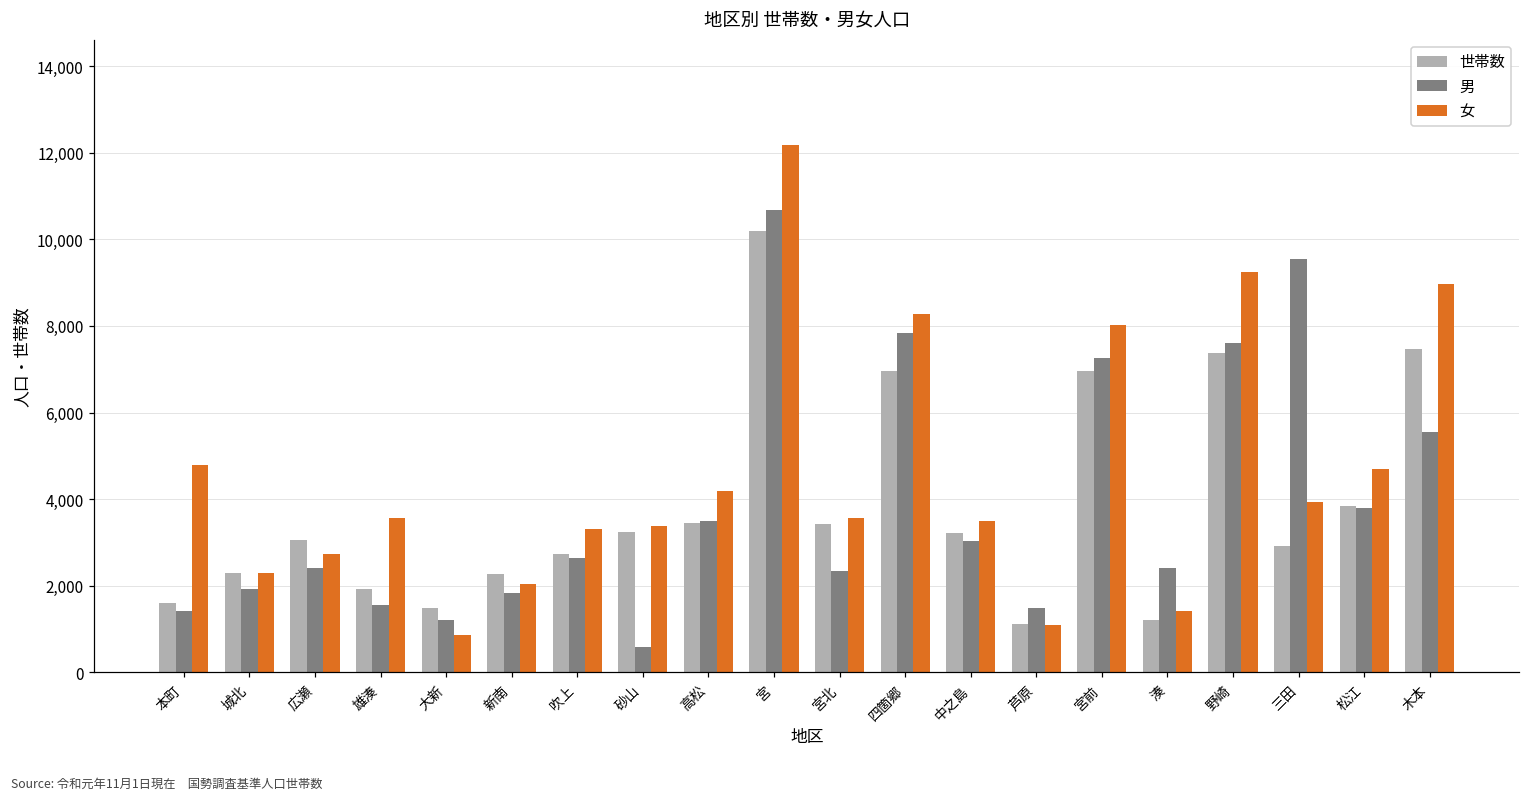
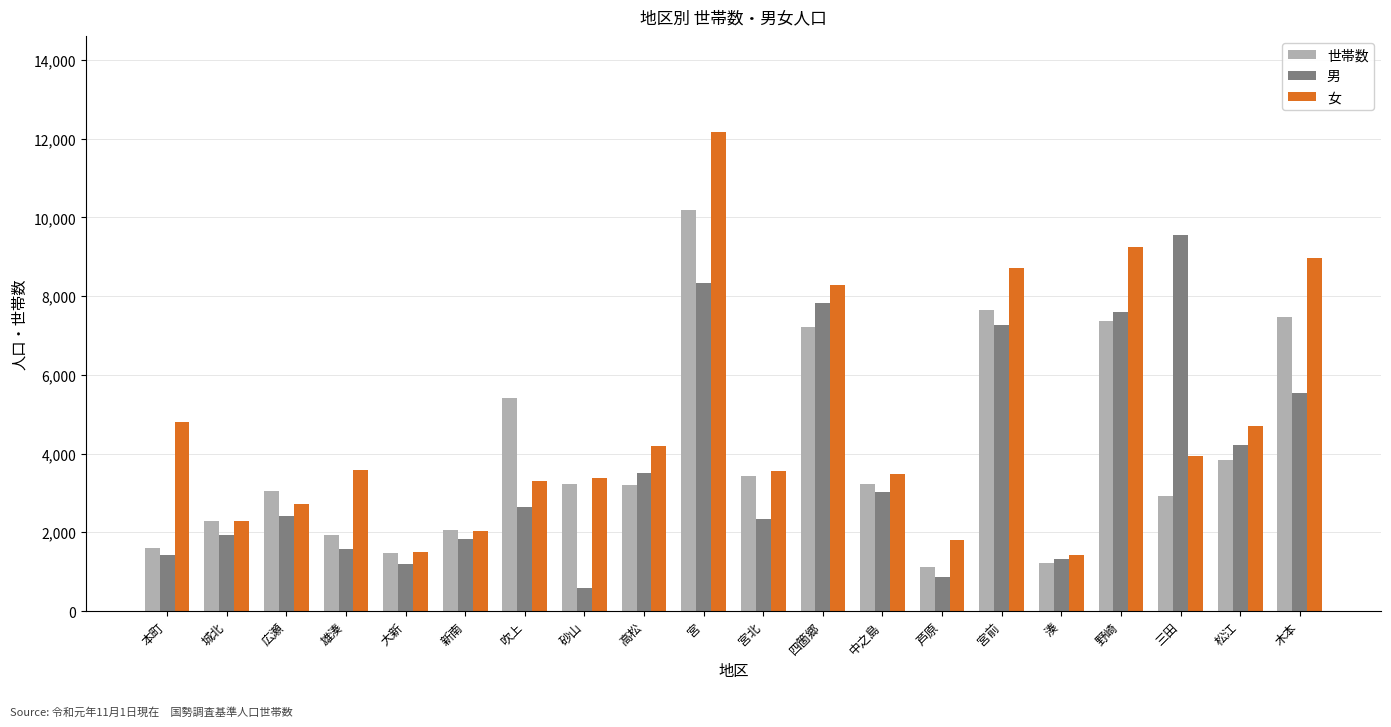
女, 大新: 900 -> 1,500
世帯数, 新南: 2,300 -> 2,100
世帯数, 吹上: 2,700 -> 5,400
世帯数, 高松: 3,500 -> 3,200
男, 宮: 10,700 -> 8,300
世帯数, 四箇郷: 7,000 -> 7,200
男, 芦原: 1,500 -> 900
女, 芦原: 1,100 -> 1,800
世帯数, 宮前: 7,000 -> 7,700
女, 宮前: 8,000 -> 8,700
男, 湊: 2,400 -> 1,300
男, 松江: 3,800 -> 4,200
